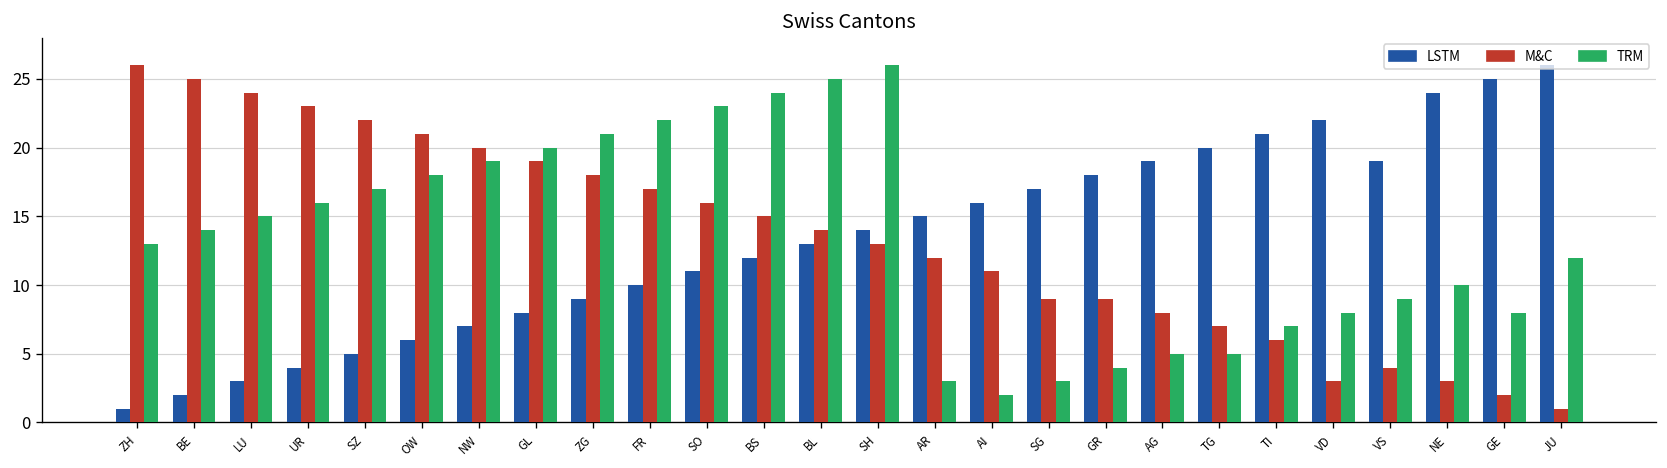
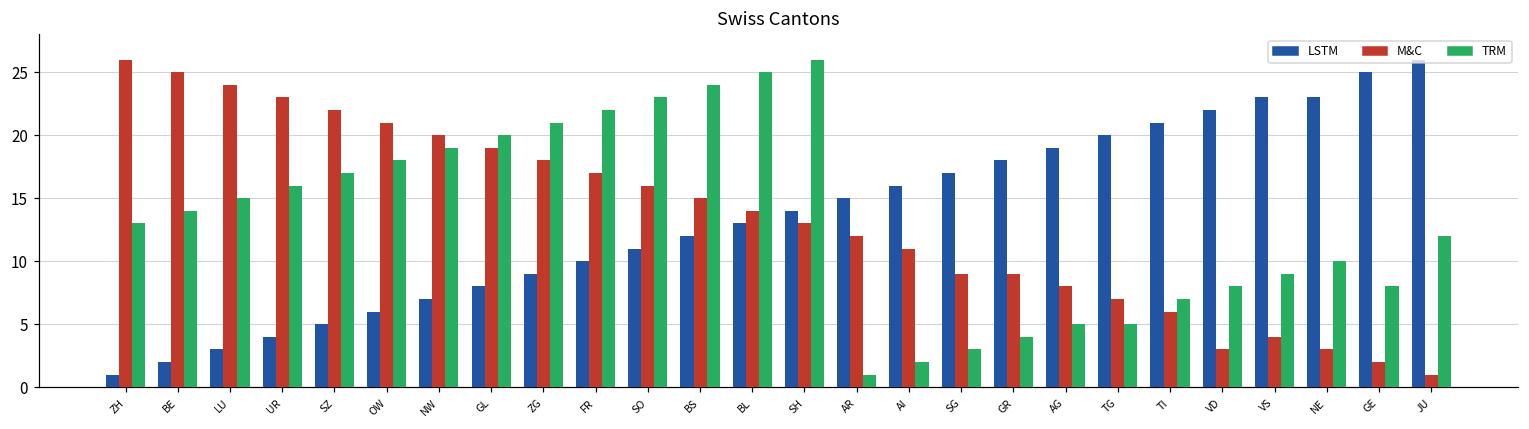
TRM, AR: 3 -> 1
LSTM, VS: 19 -> 23
LSTM, NE: 24 -> 23
